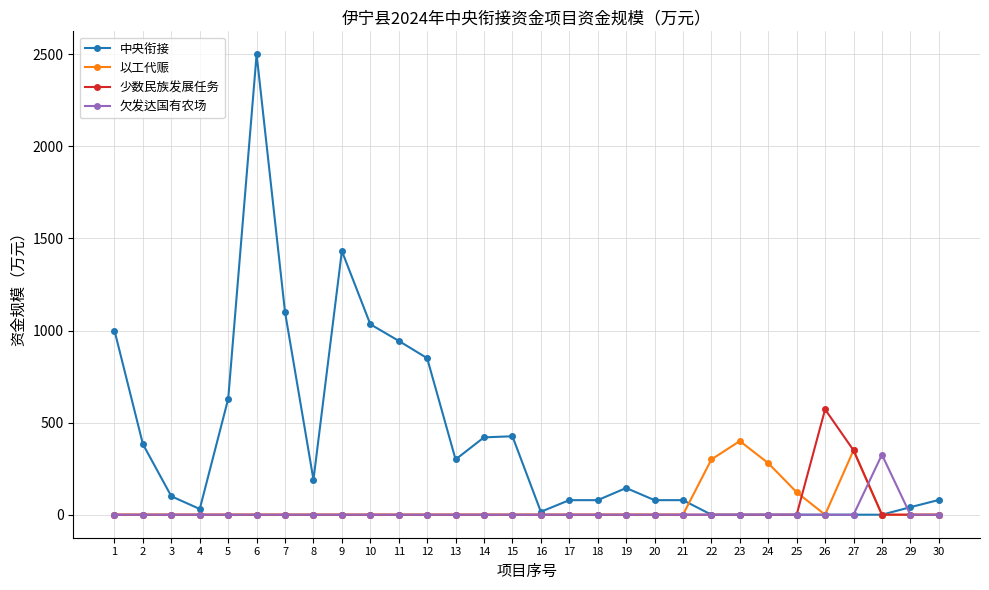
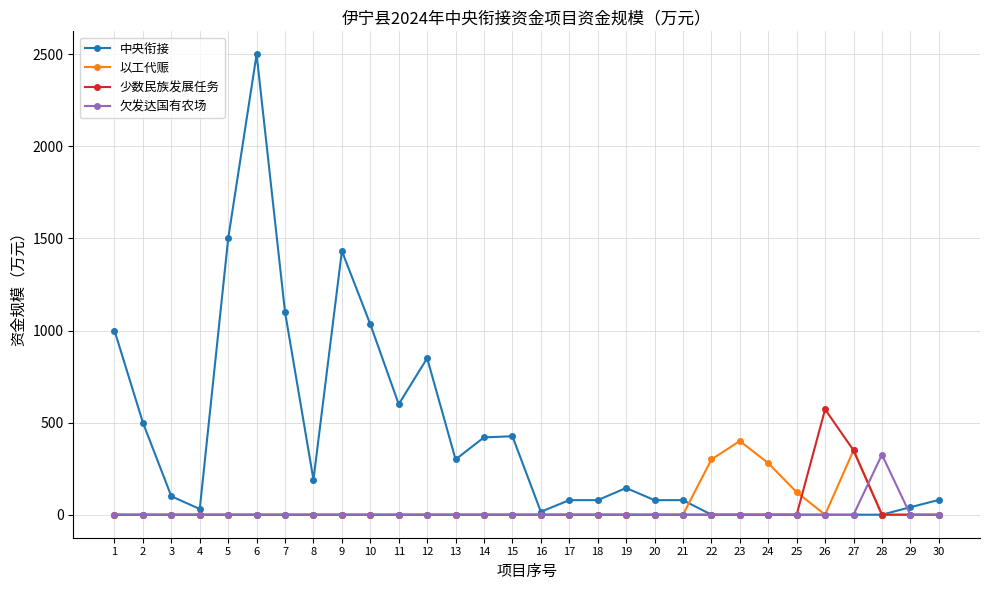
中央衔接, 2: 380 -> 500
中央衔接, 5: 630 -> 1500
中央衔接, 11: 940 -> 600
